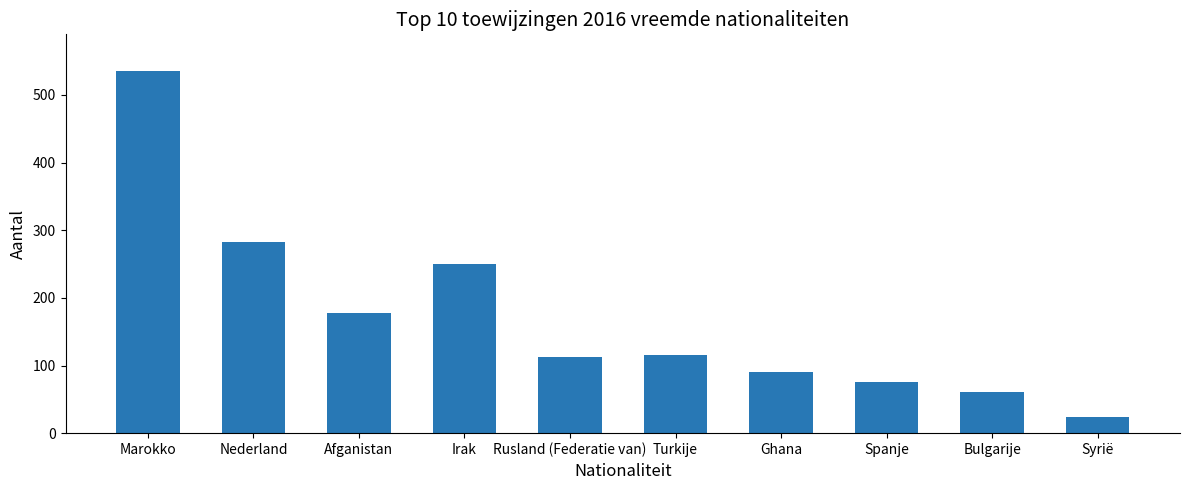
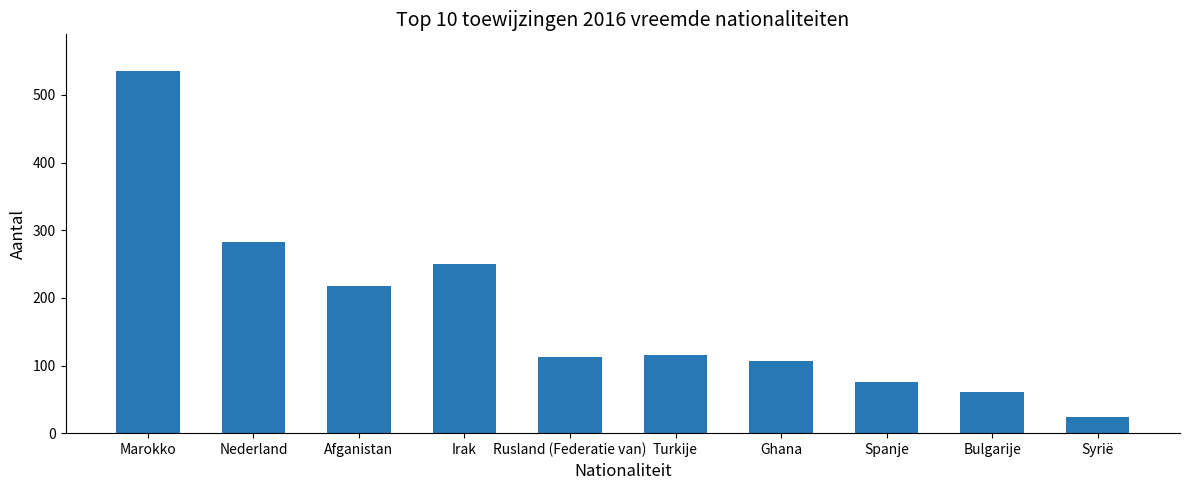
Afganistan: 180 -> 220
Ghana: 90 -> 110
